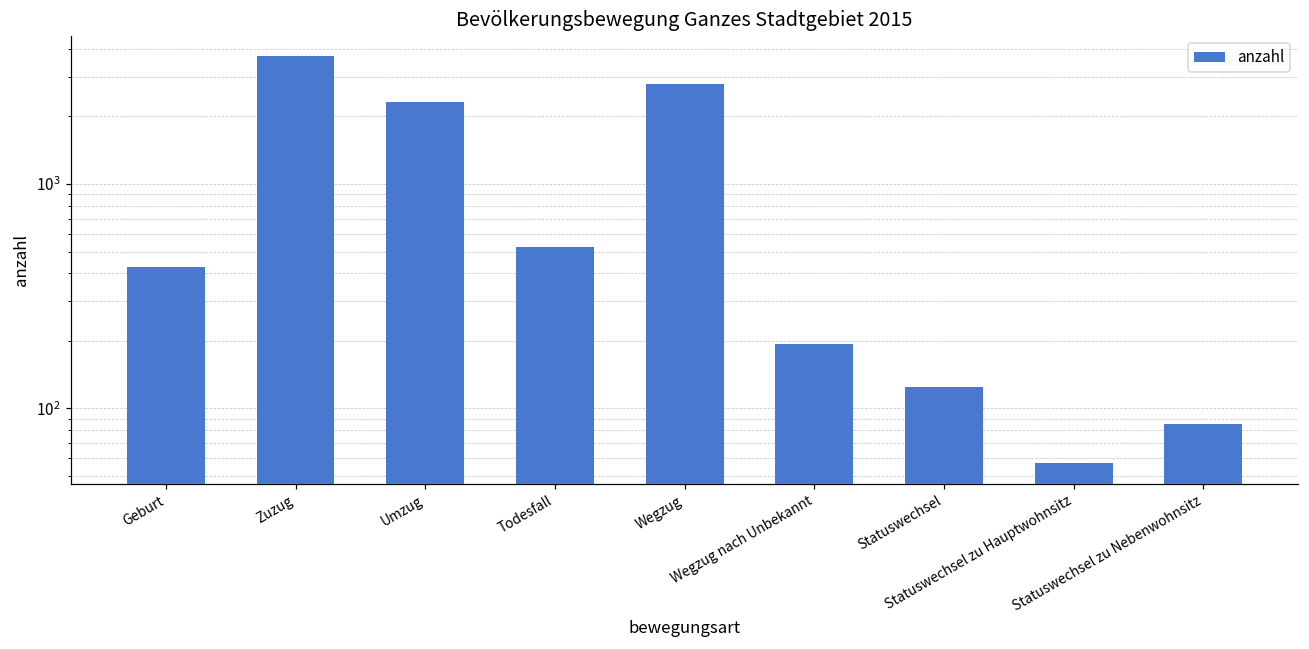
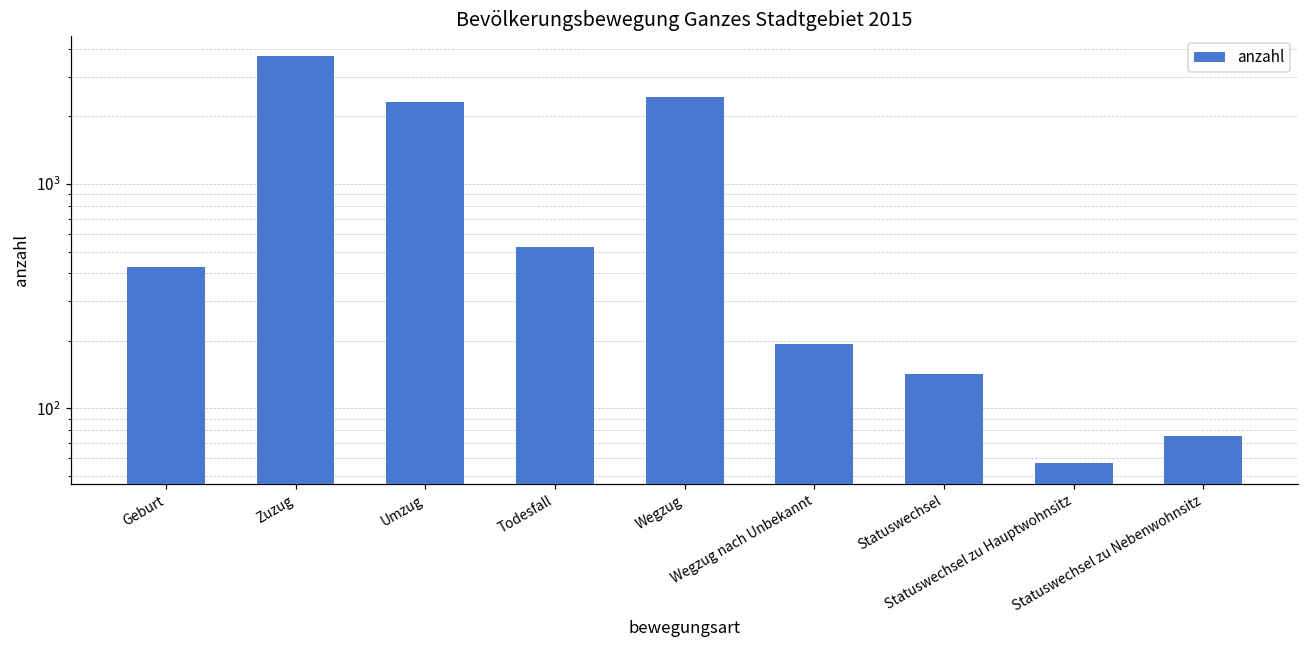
Wegzug: 2800 -> 2400
Statuswechsel: 130 -> 140
Statuswechsel zu Nebenwohnsitz: 85 -> 75
